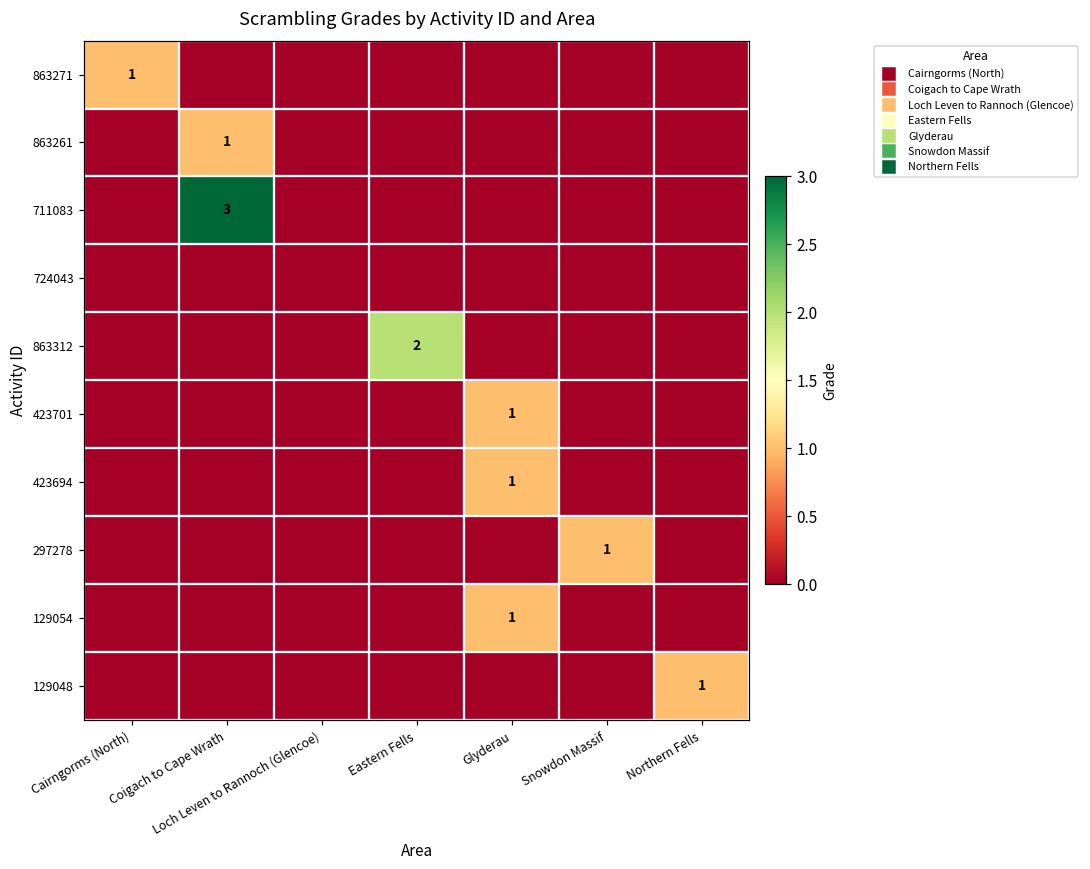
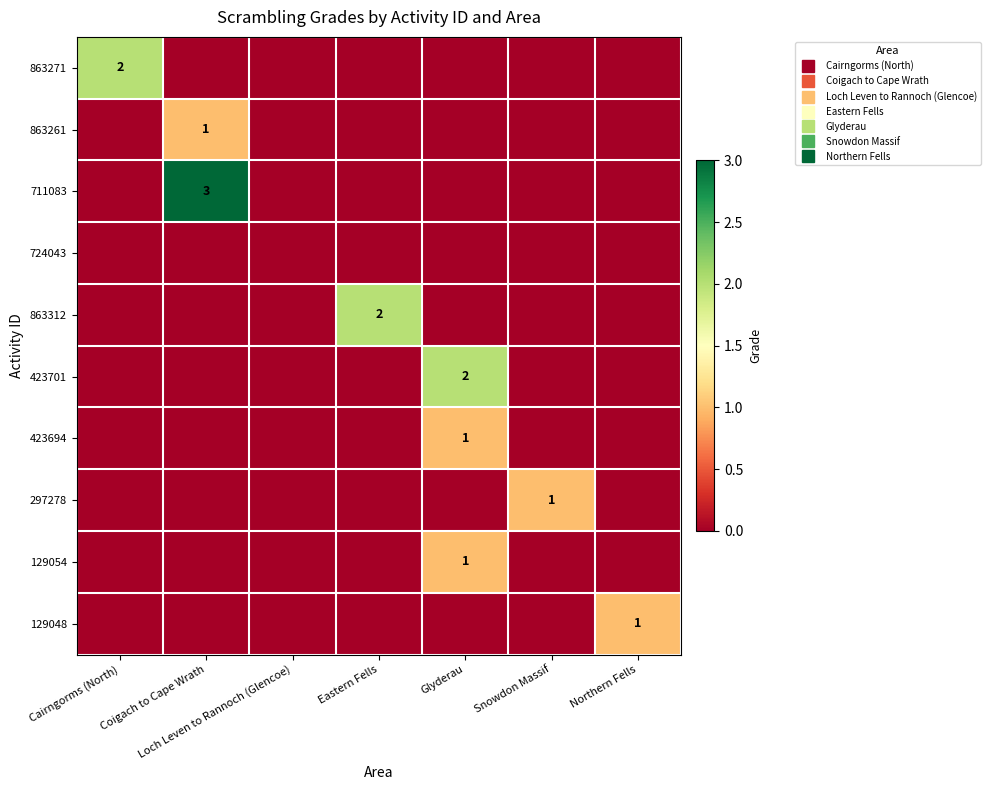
863271, Cairngorms (North): 1 -> 2
423701, Glyderau: 1 -> 2
